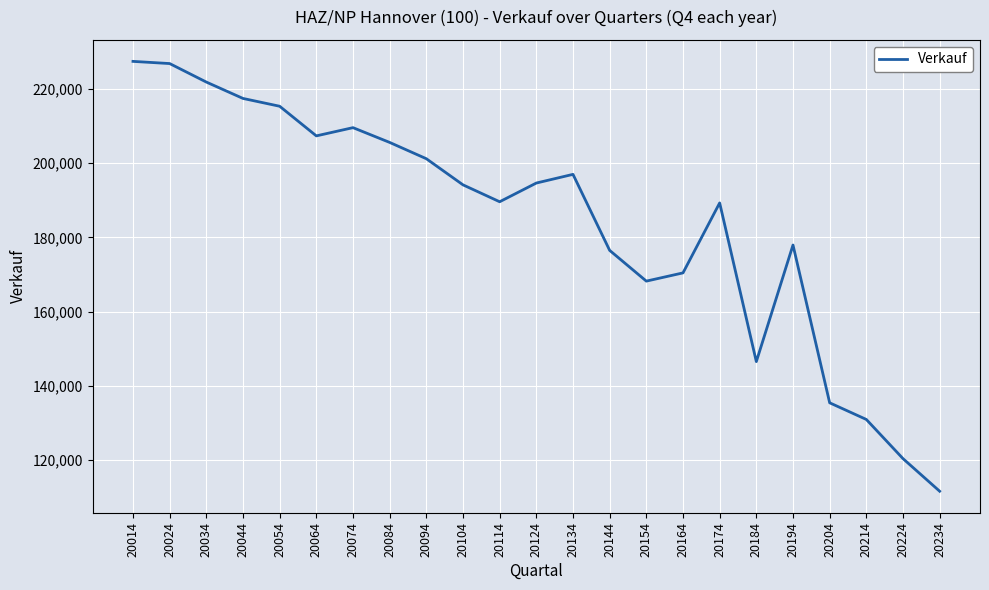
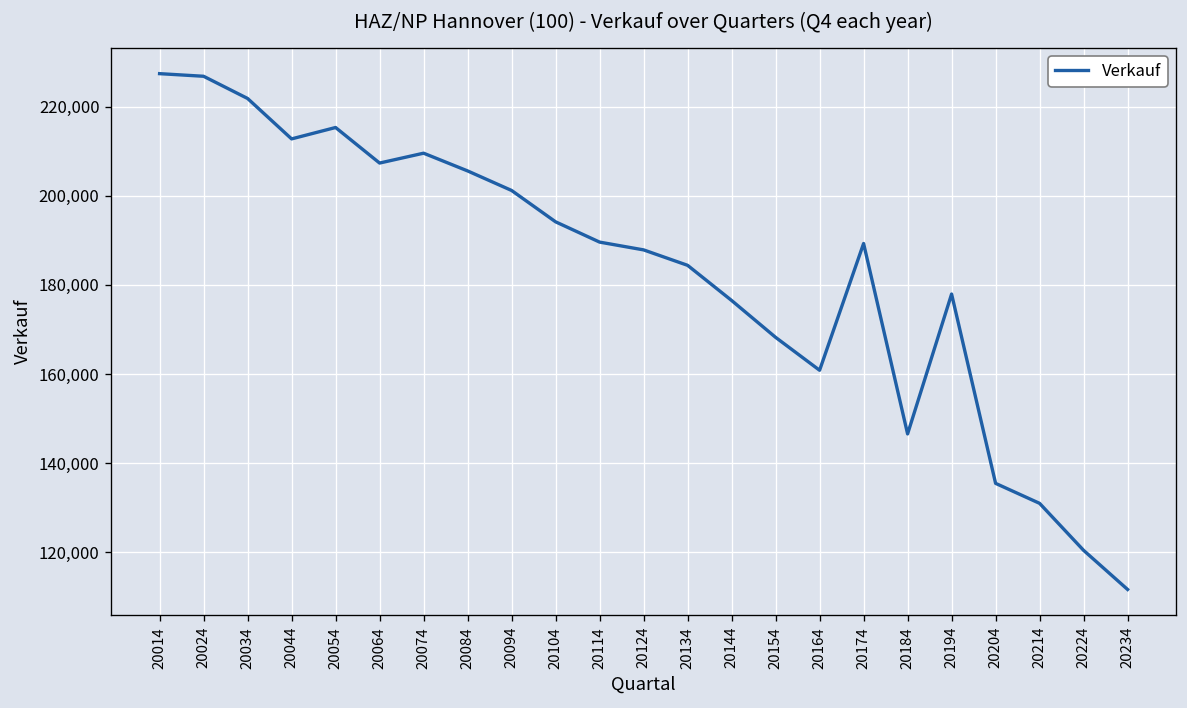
20044: 217,000 -> 213,000
20124: 195,000 -> 188,000
20134: 197,000 -> 184,000
20164: 170,000 -> 161,000
